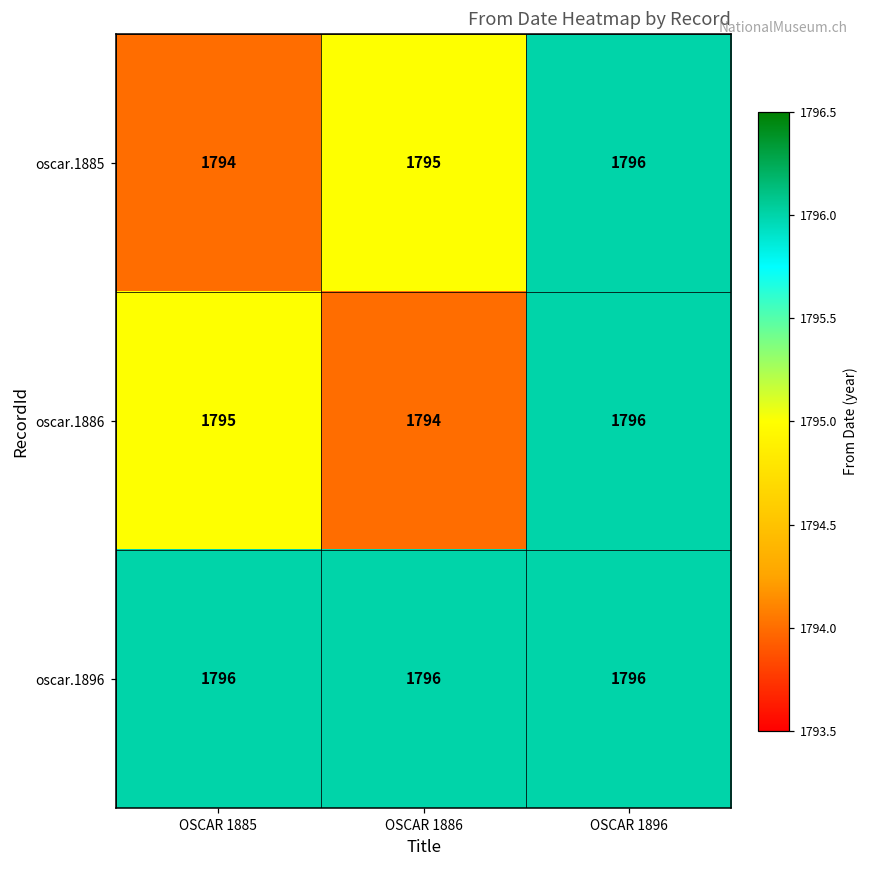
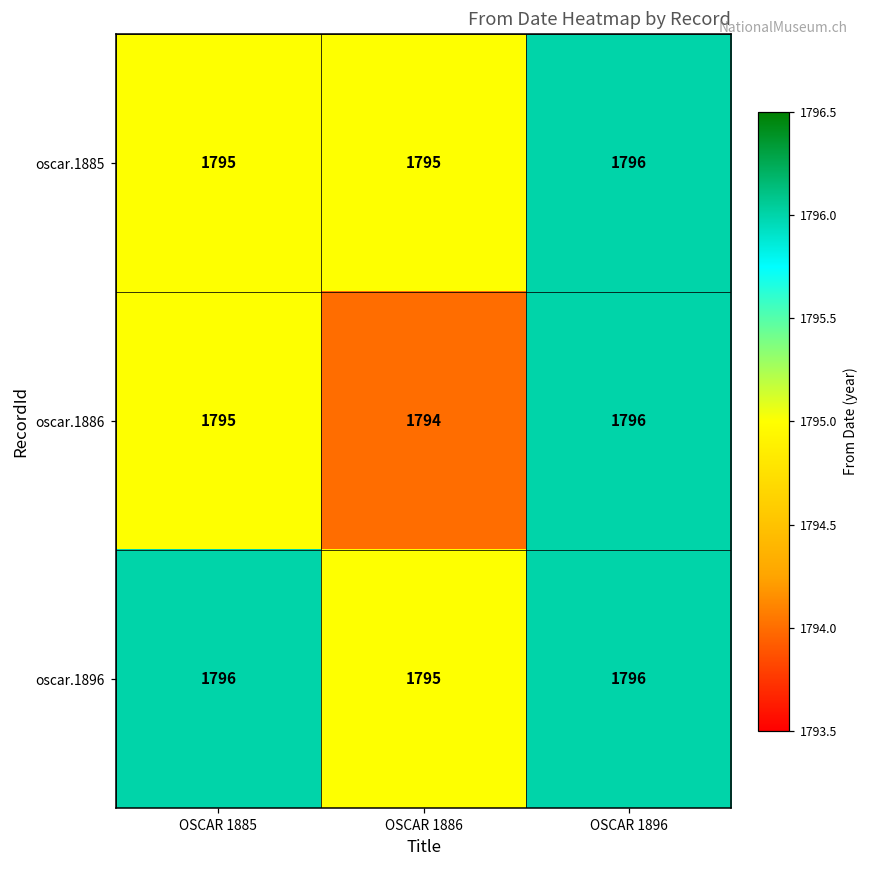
oscar.1885, OSCAR 1885: 1794 -> 1795
oscar.1896, OSCAR 1886: 1796 -> 1795
